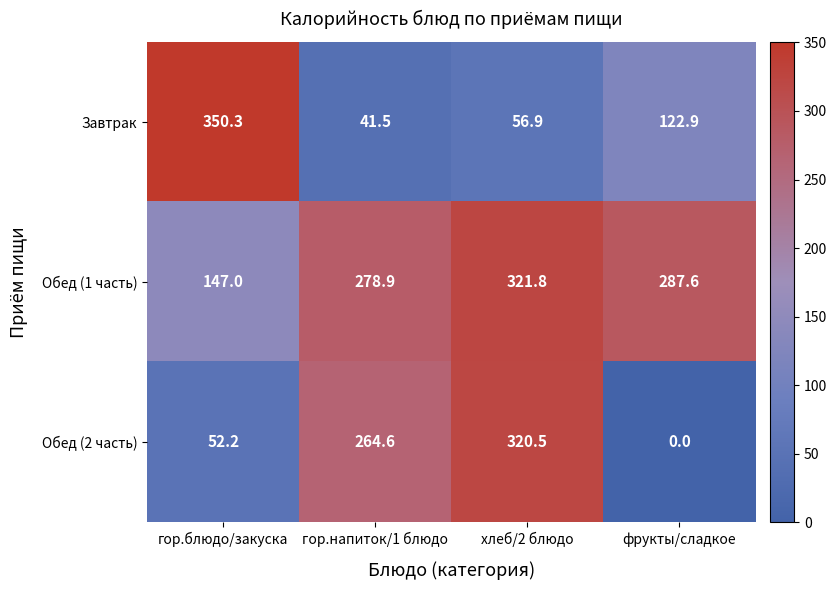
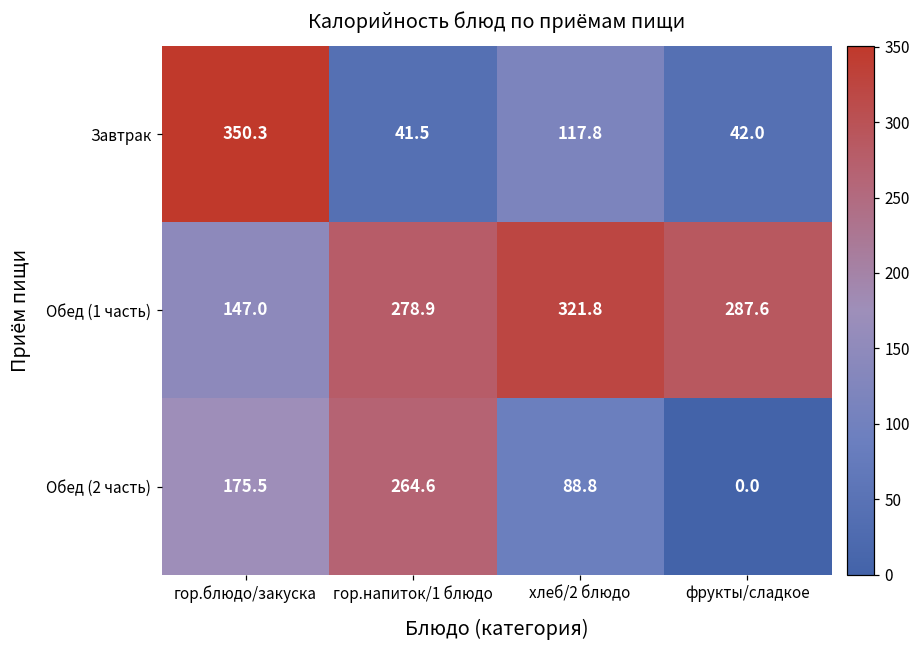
Завтрак, хлеб/2 блюдо: 56.9 -> 117.8
Завтрак, фрукты/сладкое: 122.9 -> 42.0
Обед (2 часть), гор.блюдо/закуска: 52.2 -> 175.5
Обед (2 часть), хлеб/2 блюдо: 320.5 -> 88.8
